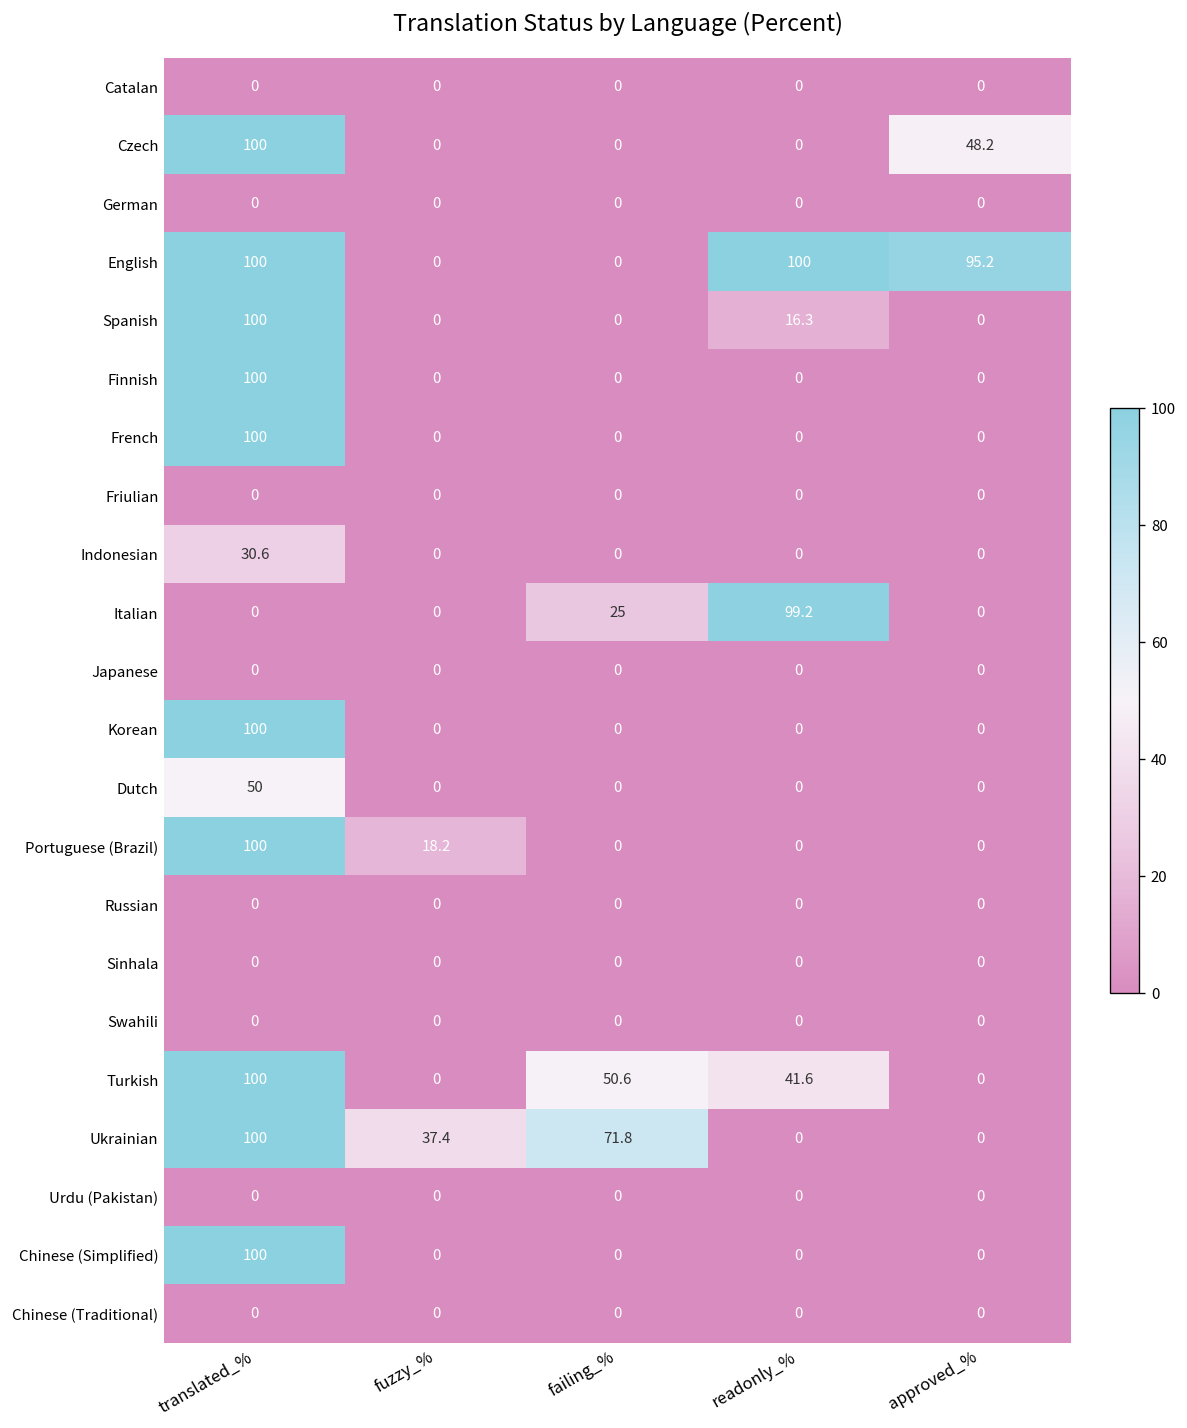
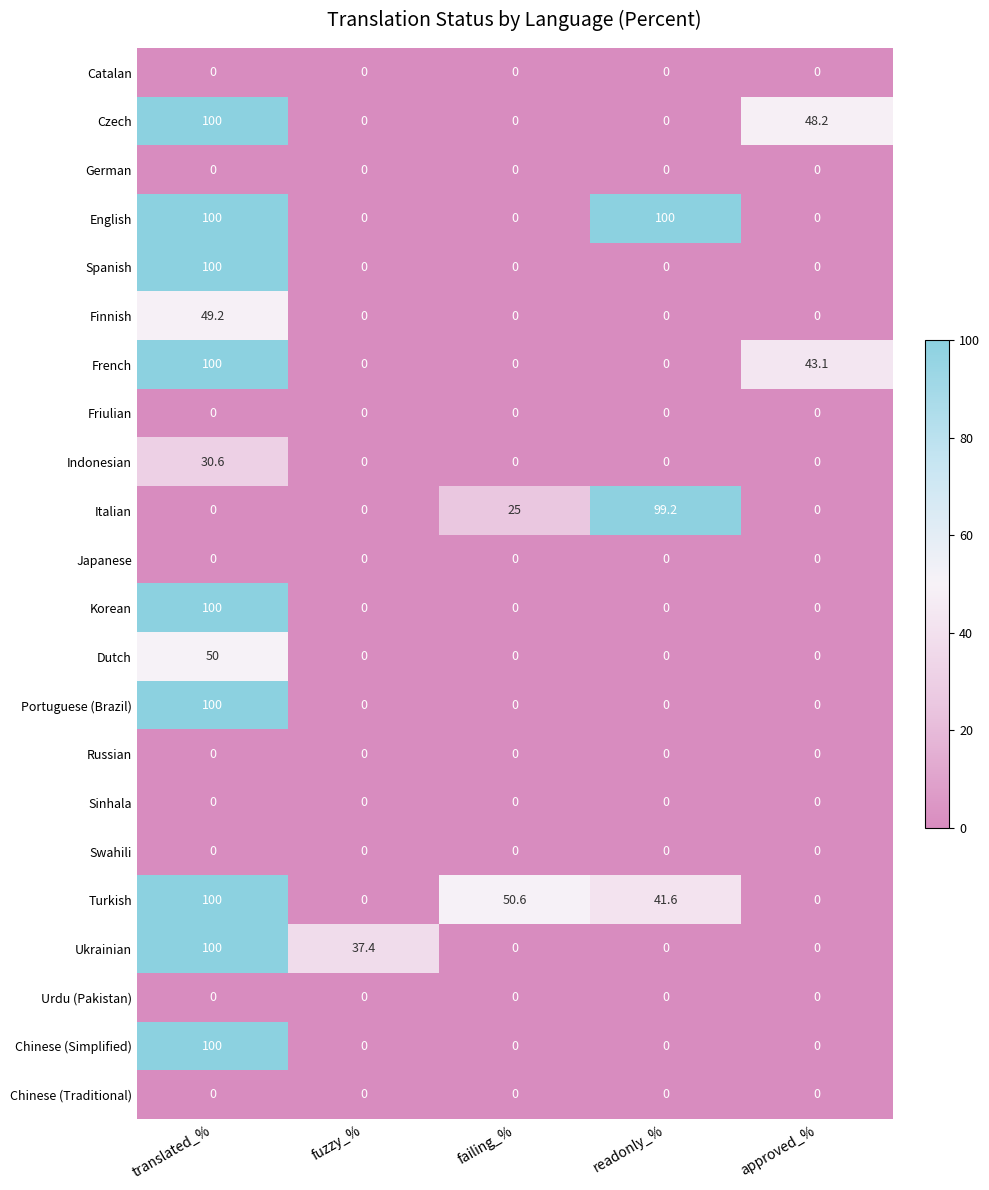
English, approved_%: 95.2 -> 0
Spanish, readonly_%: 16.3 -> 0
Finnish, translated_%: 100 -> 49.2
French, approved_%: 0 -> 43.1
Portuguese (Brazil), fuzzy_%: 18.2 -> 0
Ukrainian, failing_%: 71.8 -> 0
